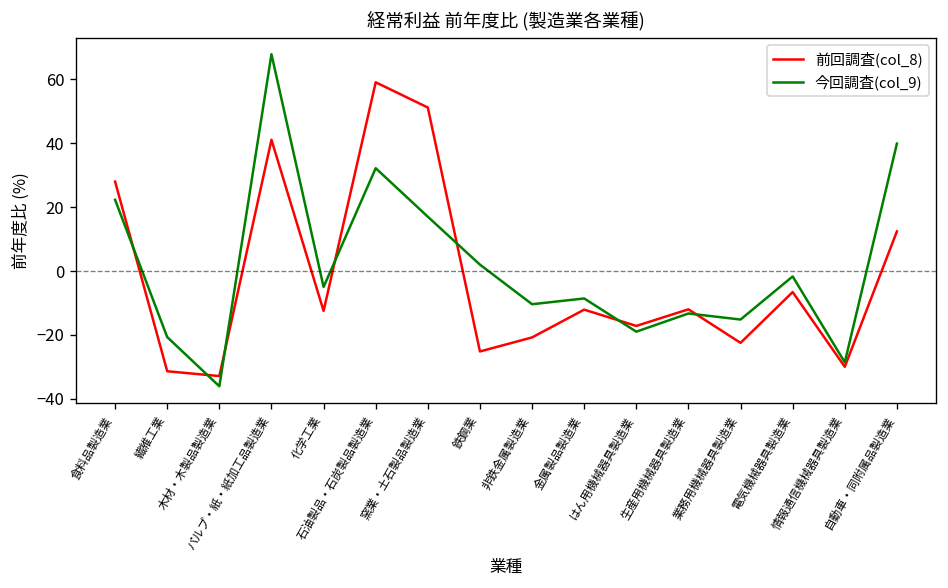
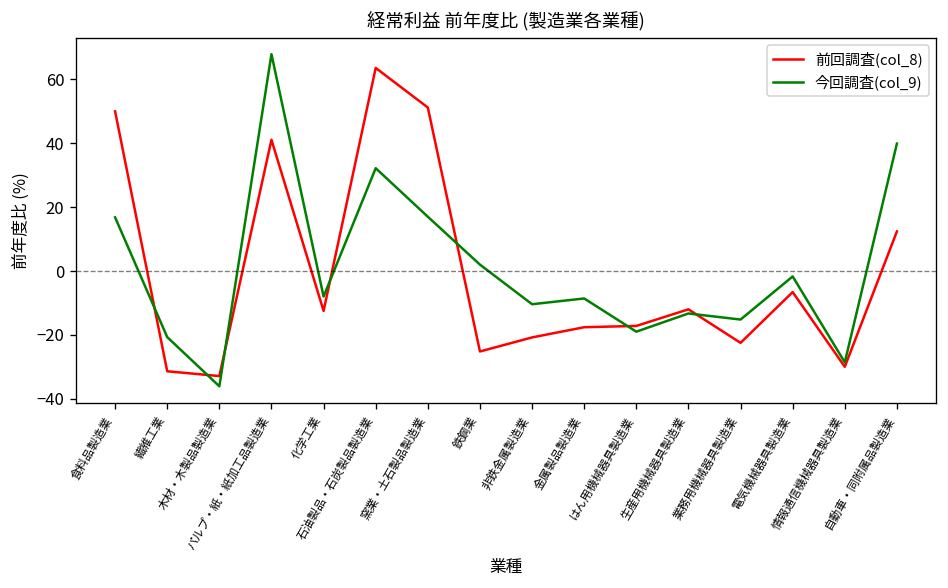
前回調査(col_8), 食料品製造業: 28 -> 50
今回調査(col_9), 食料品製造業: 22 -> 17
今回調査(col_9), 化学工業: -5 -> -8
前回調査(col_8), 石油製品・石炭製品製造業: 59 -> 64
前回調査(col_8), 金属製品製造業: -12 -> -18
